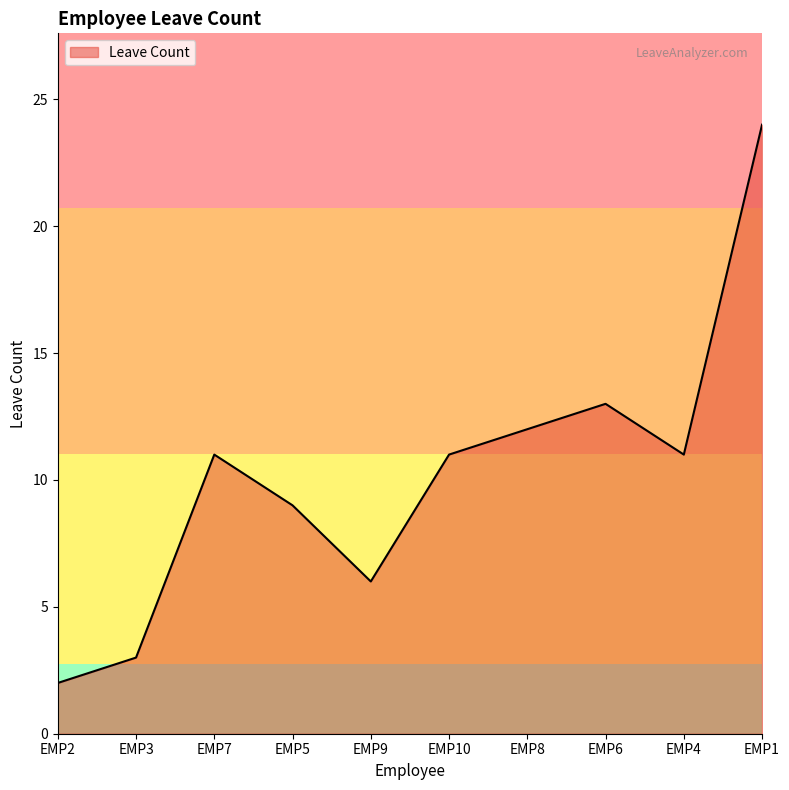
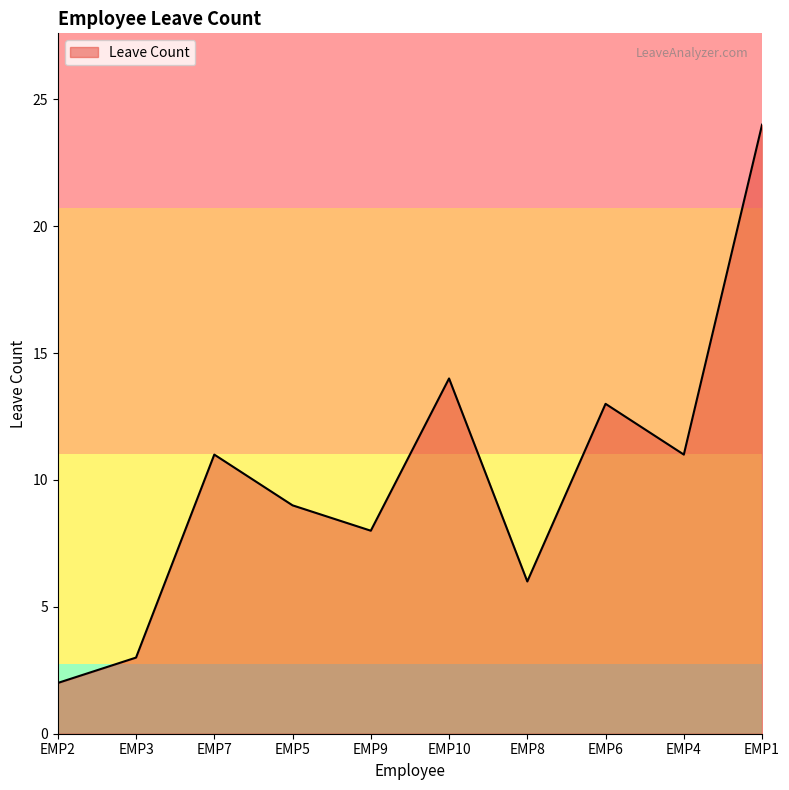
EMP9: 6 -> 8
EMP10: 11 -> 14
EMP8: 12 -> 6
